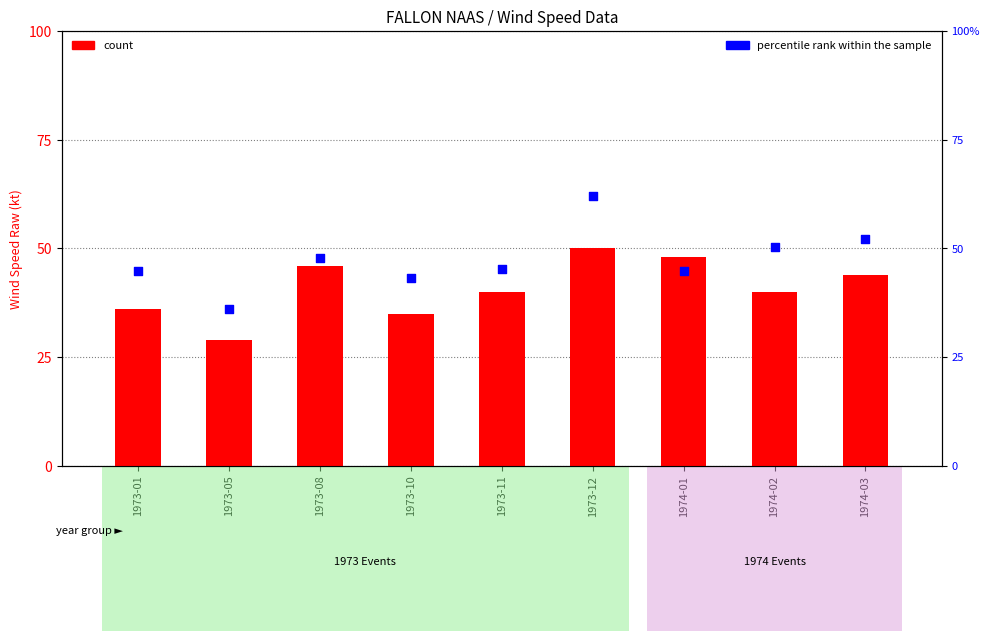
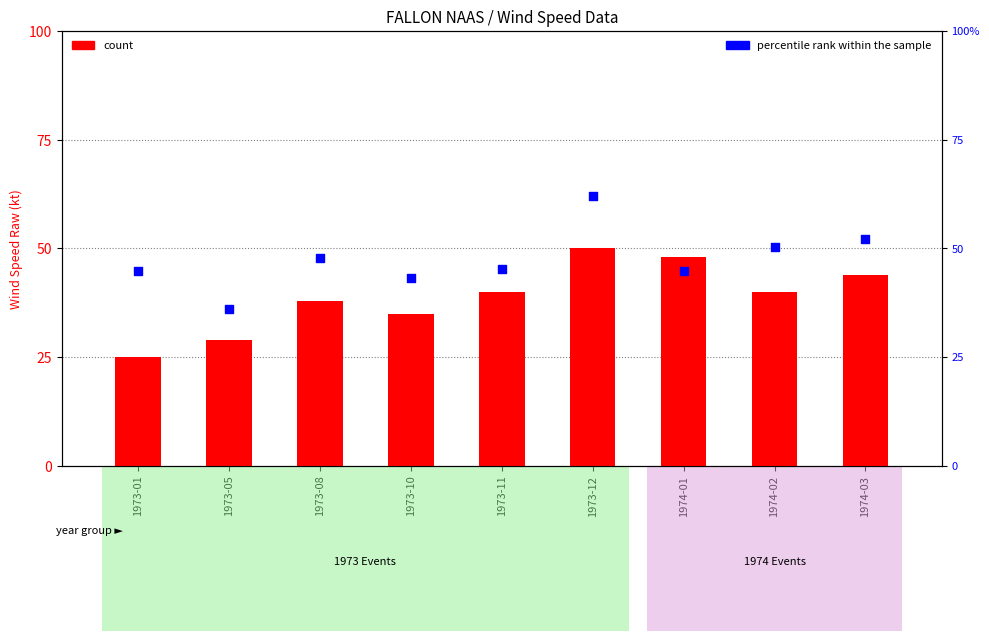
count, 1973-01: 36 -> 25
count, 1973-08: 46 -> 38
